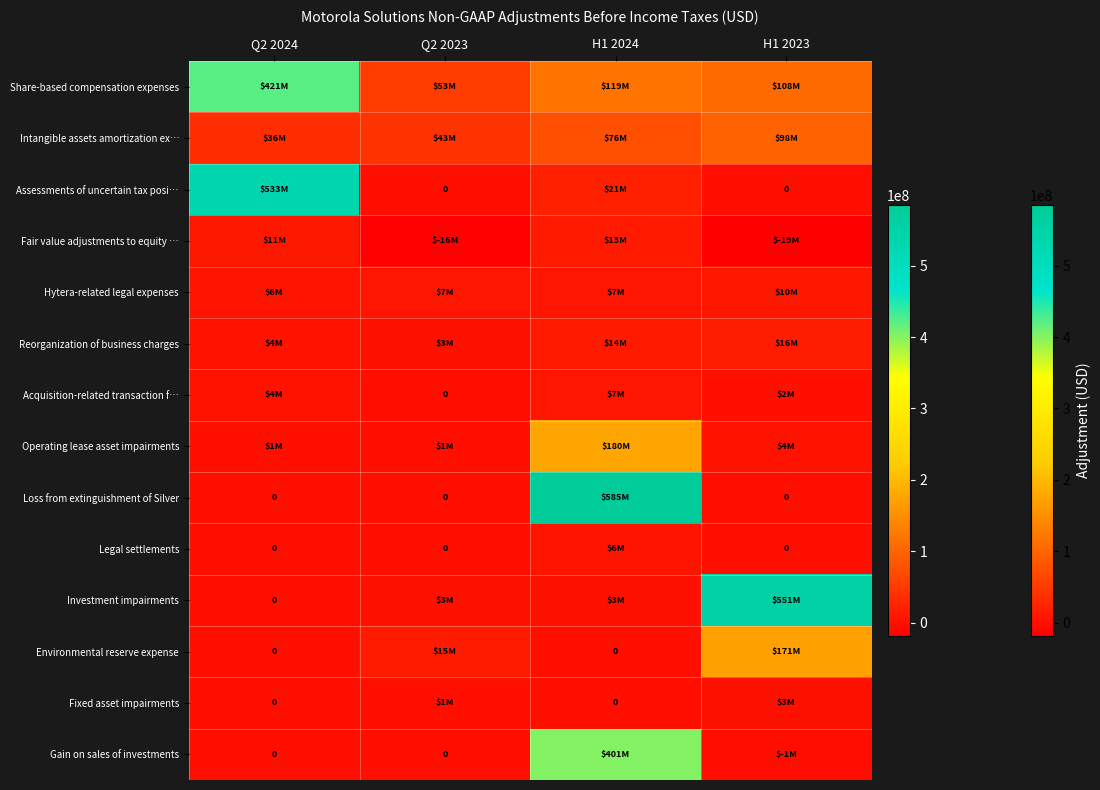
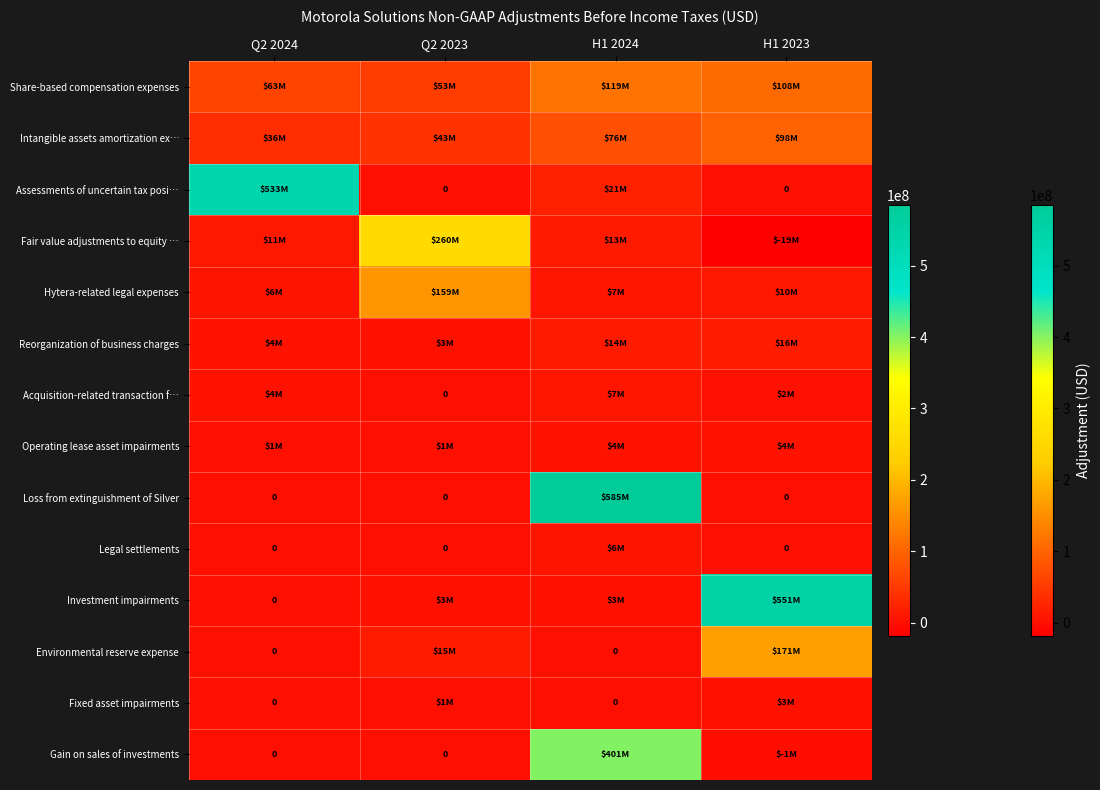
Share-based compensation expenses, Q2 2024: $421M -> $63M
Fair value adjustments to equity …, Q2 2023: $-16M -> $260M
Hytera-related legal expenses, Q2 2023: $7M -> $159M
Operating lease asset impairments, H1 2024: $180M -> $4M
